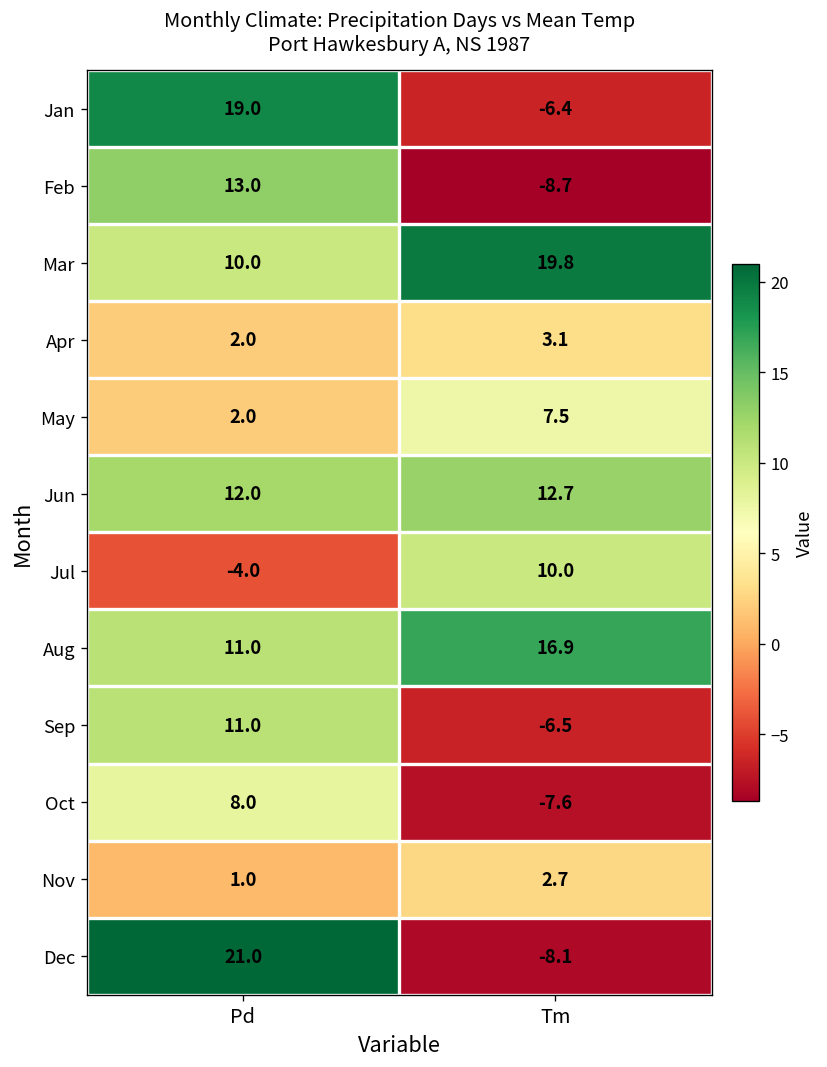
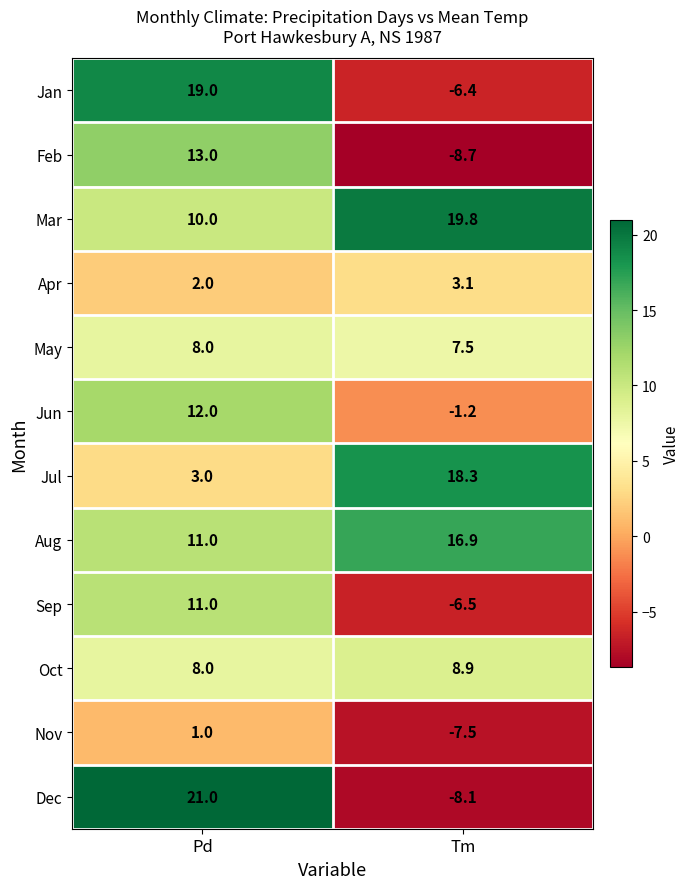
May, Pd: 2.0 -> 8.0
Jun, Tm: 12.7 -> -1.2
Jul, Pd: -4.0 -> 3.0
Jul, Tm: 10.0 -> 18.3
Oct, Tm: -7.6 -> 8.9
Nov, Tm: 2.7 -> -7.5
